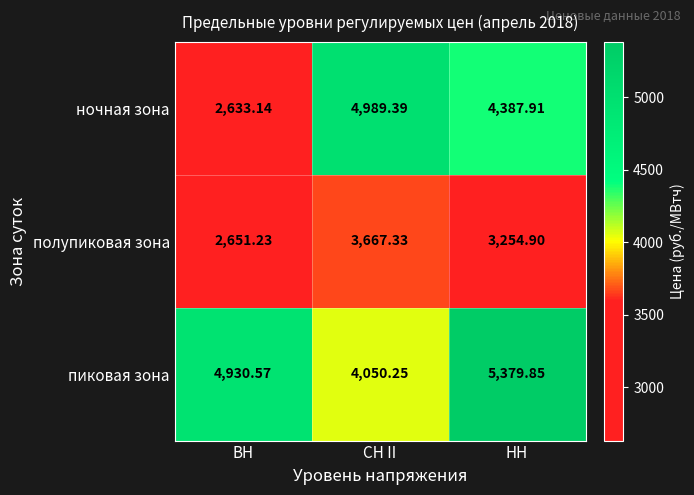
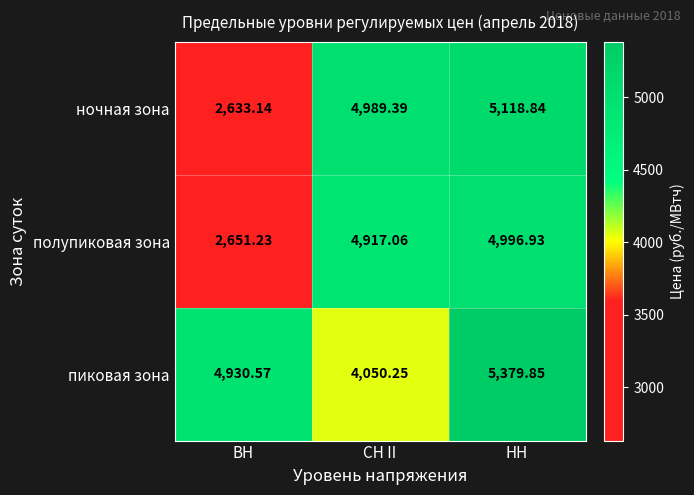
ночная зона, НН: 4,387.91 -> 5,118.84
полупиковая зона, СН II: 3,667.33 -> 4,917.06
полупиковая зона, НН: 3,254.90 -> 4,996.93
